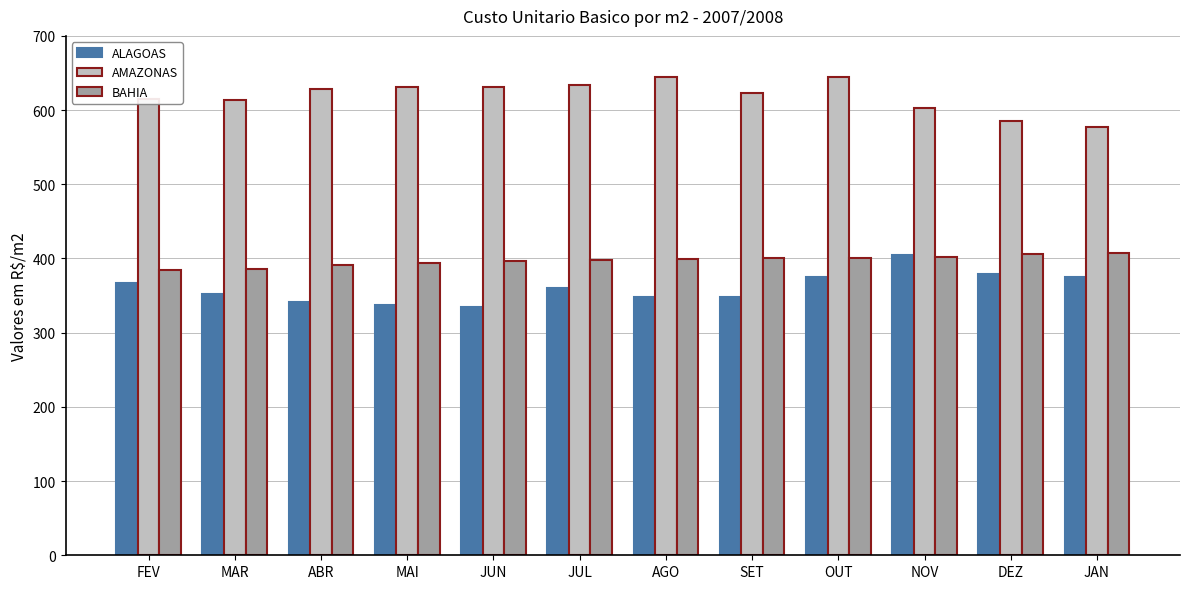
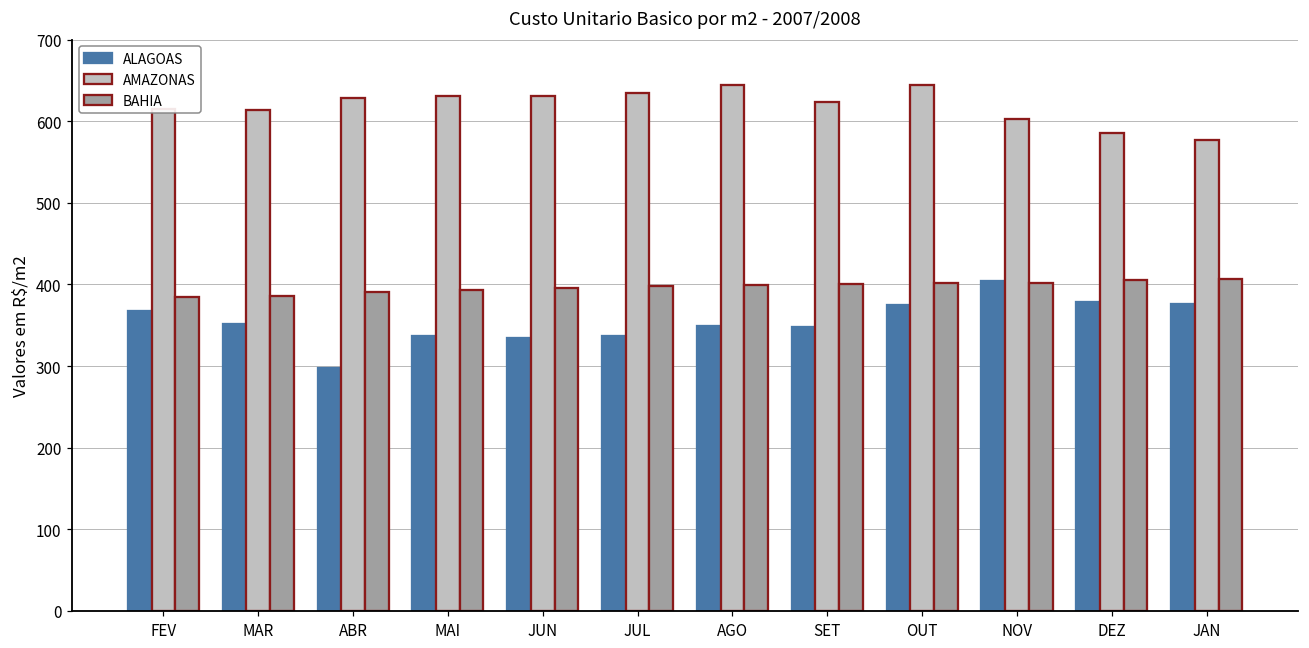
ALAGOAS, ABR: 340 -> 300
ALAGOAS, JUL: 360 -> 340
